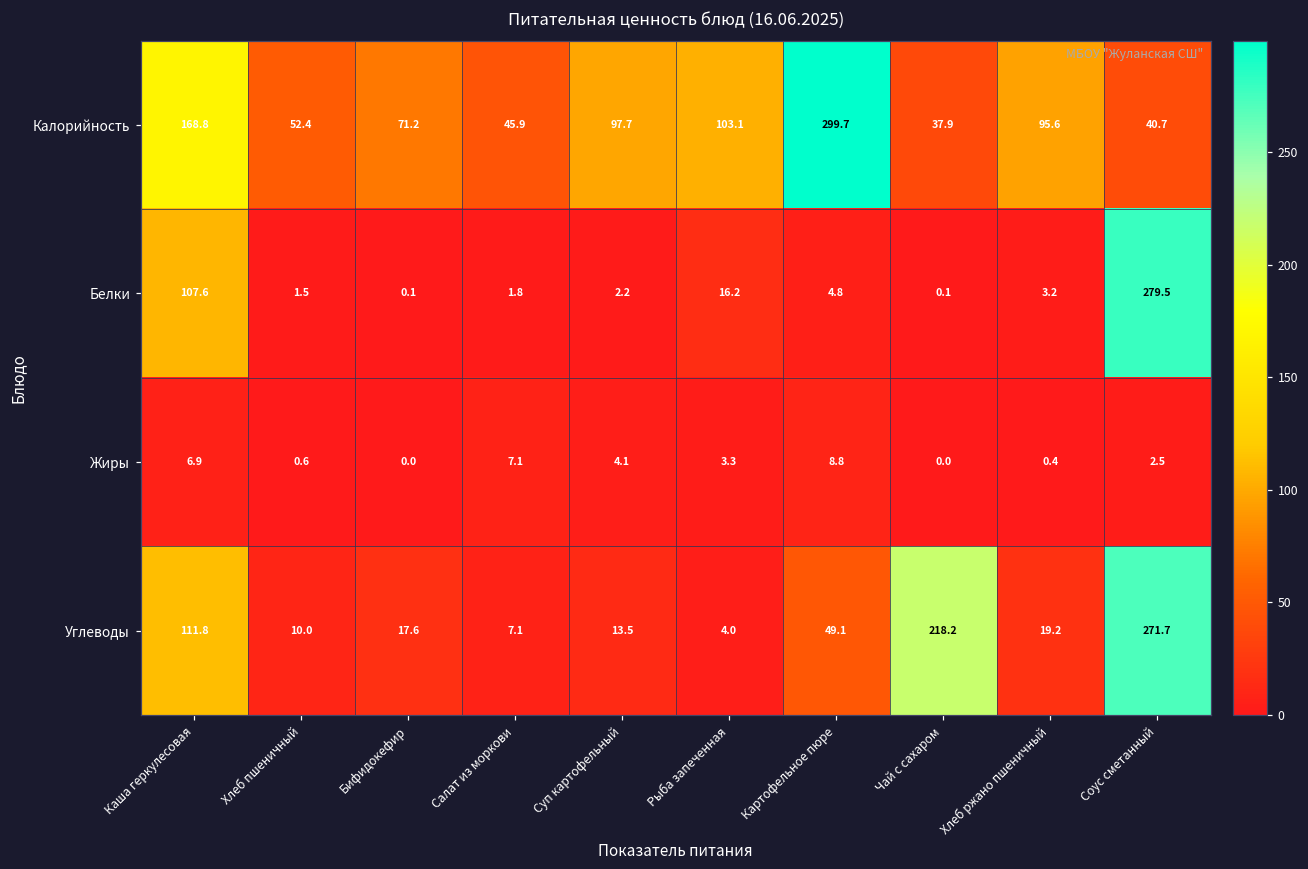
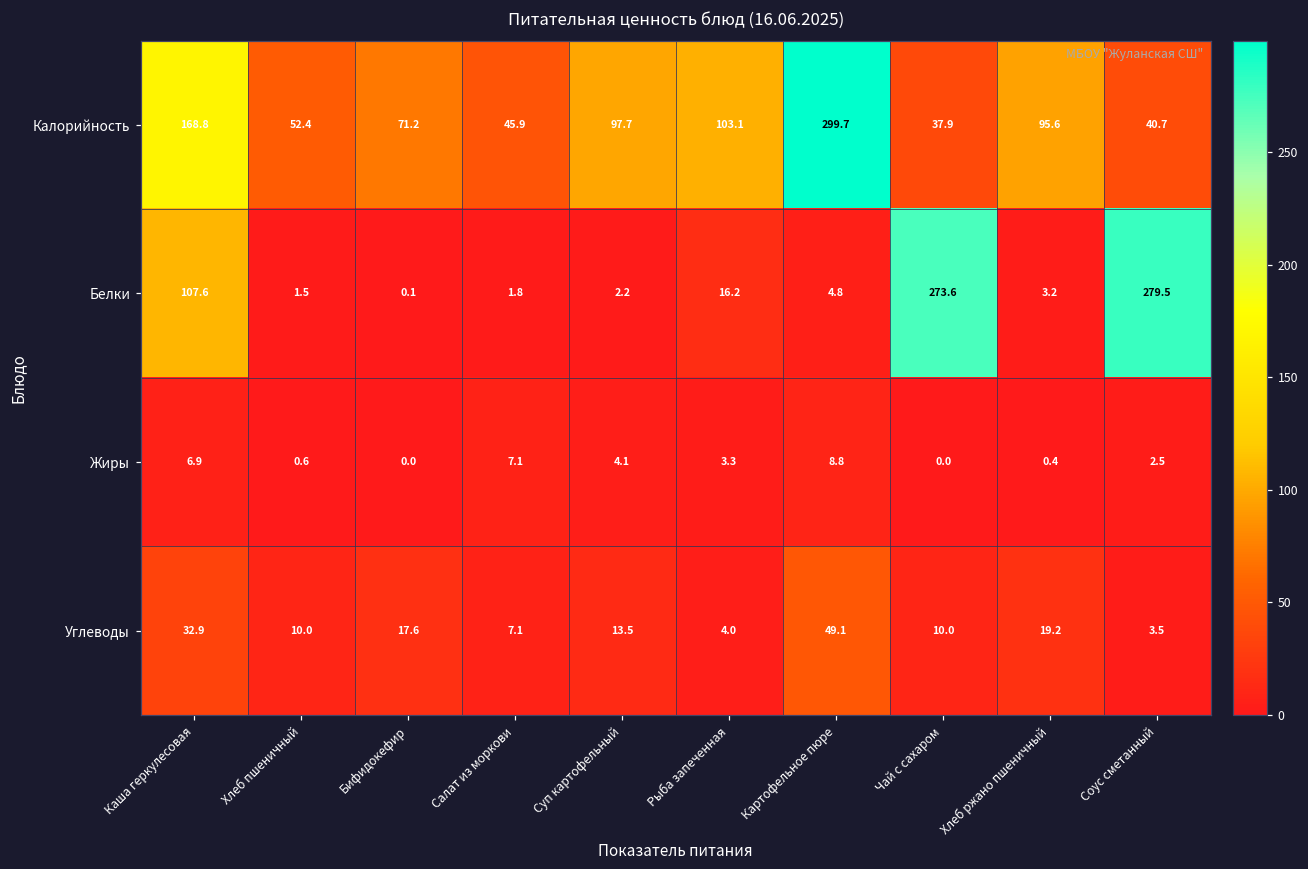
Белки, Чай с сахаром: 0.1 -> 273.6
Углеводы, Каша геркулесовая: 111.8 -> 32.9
Углеводы, Чай с сахаром: 218.2 -> 10.0
Углеводы, Соус сметанный: 271.7 -> 3.5
